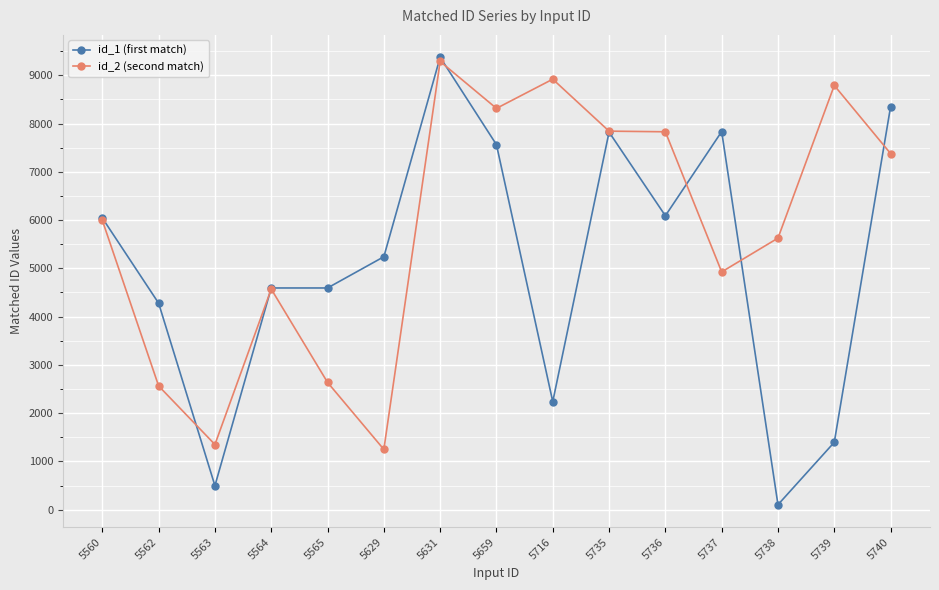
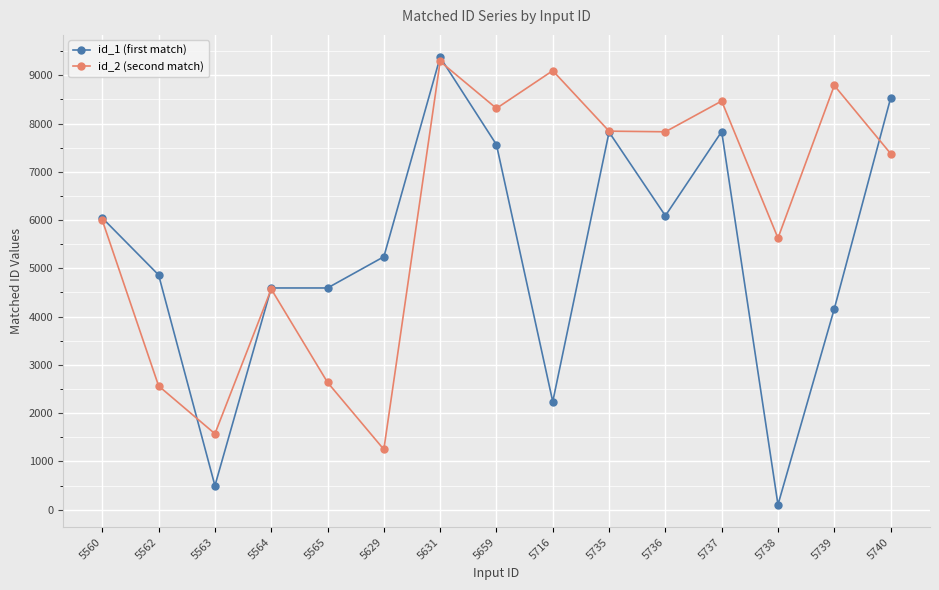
id_1 (first match), 5562: 4300 -> 4900
id_2 (second match), 5563: 1400 -> 1600
id_2 (second match), 5716: 8900 -> 9100
id_2 (second match), 5737: 4900 -> 8500
id_1 (first match), 5739: 1400 -> 4200
id_1 (first match), 5740: 8300 -> 8500
